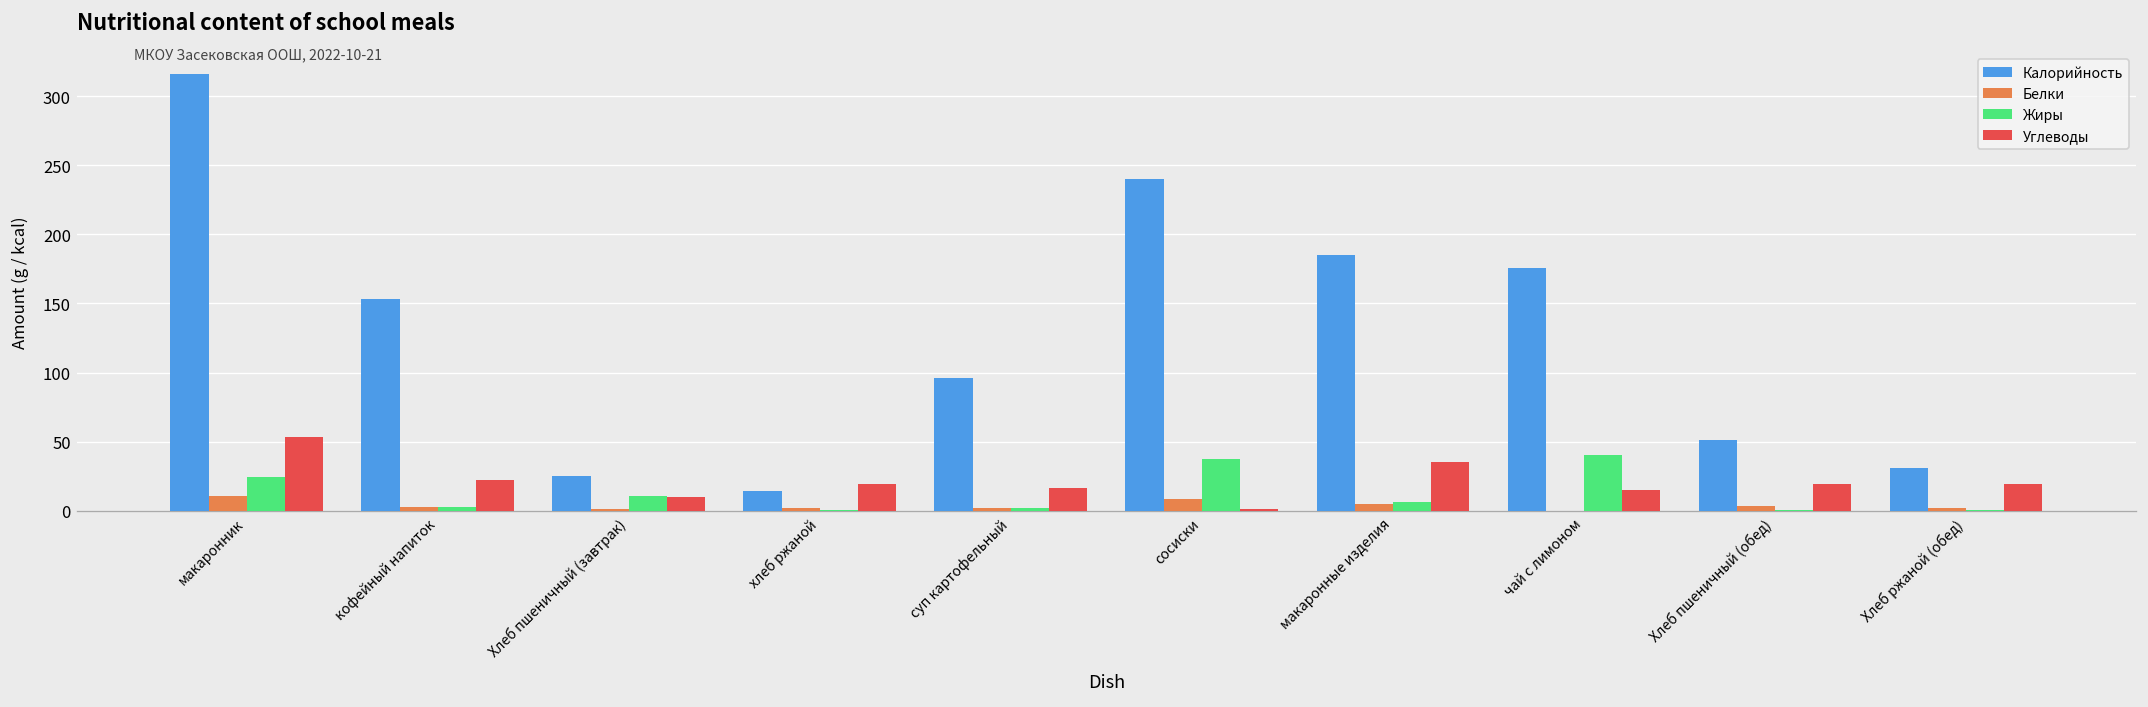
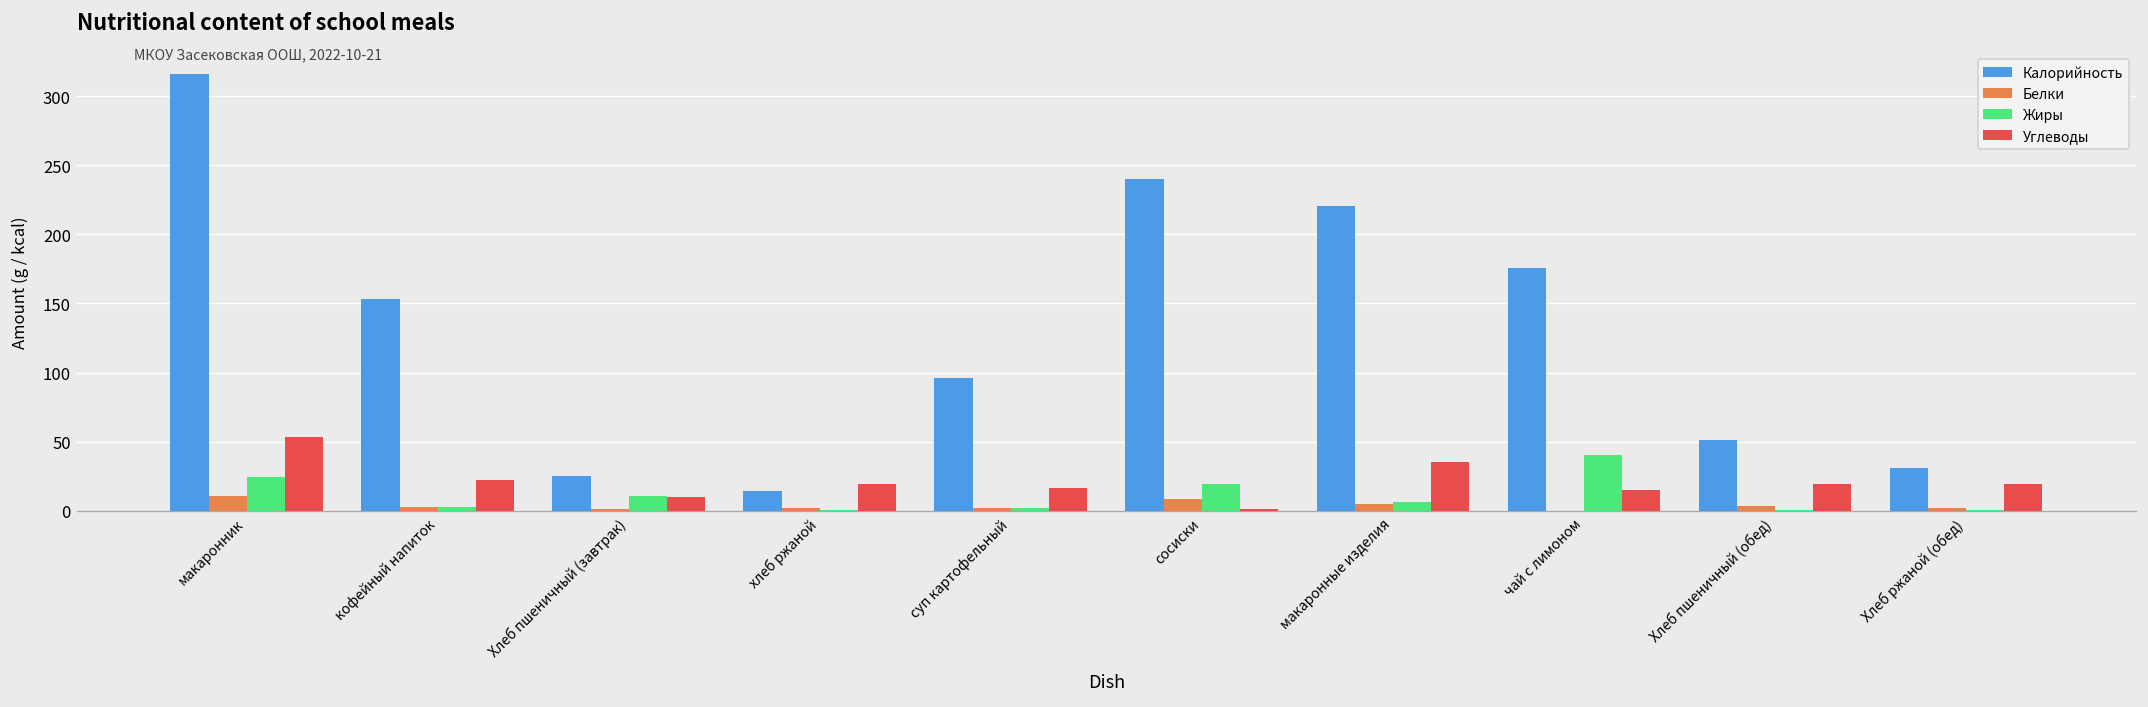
Жиры, сосиски: 38 -> 19
Калорийность, макаронные изделия: 185 -> 221
